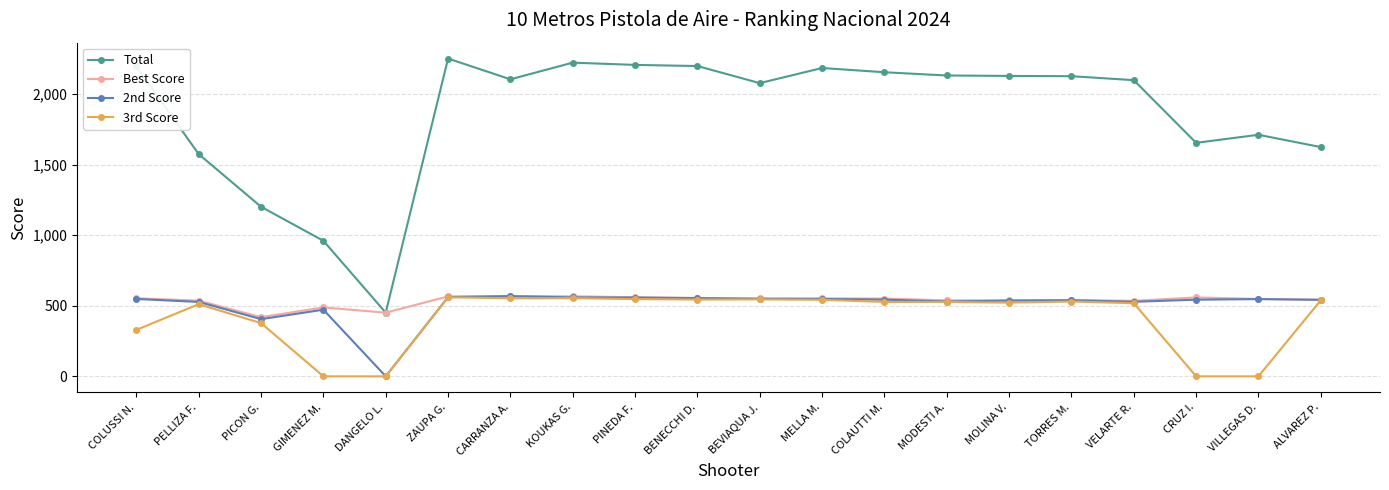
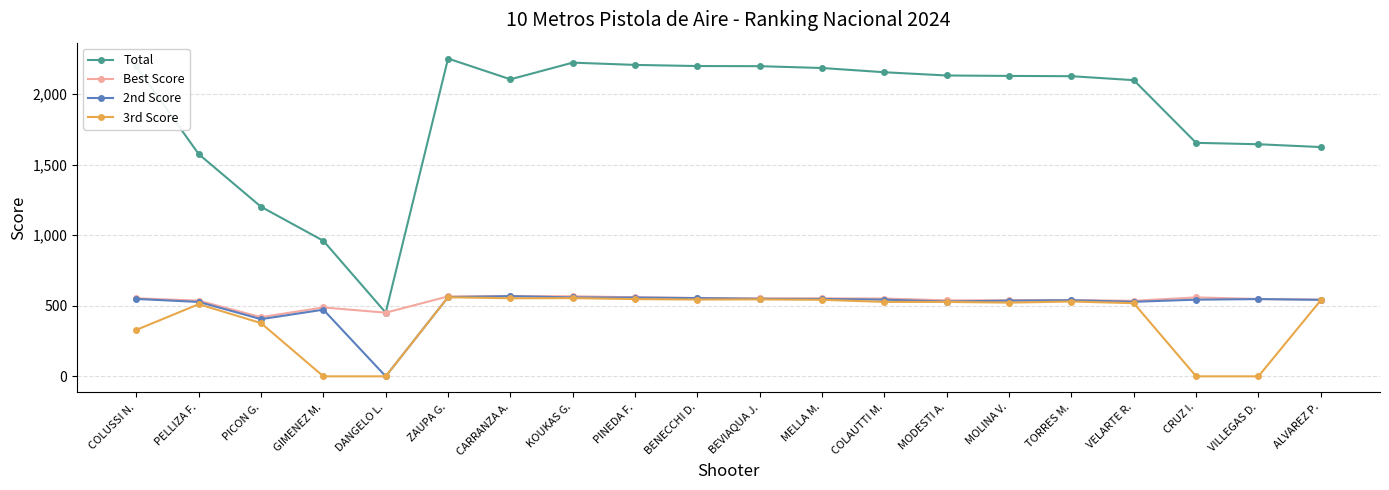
Total, BEVIAQUA J.: 2,080 -> 2,200
Total, VILLEGAS D.: 1,710 -> 1,640
